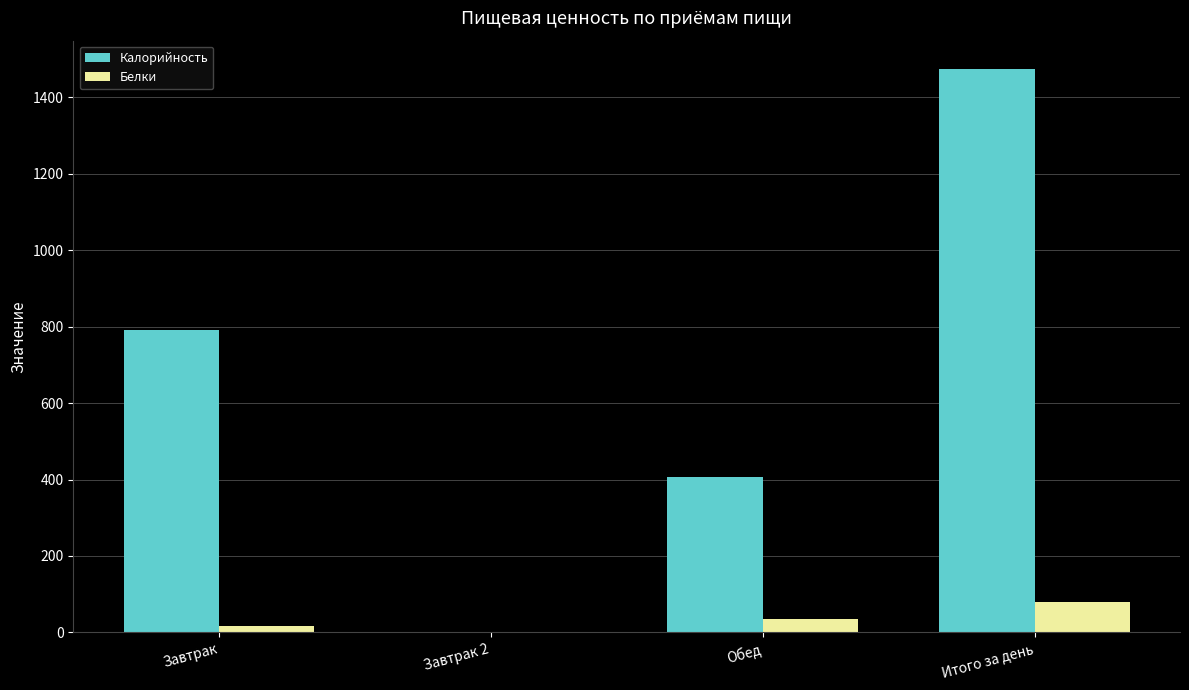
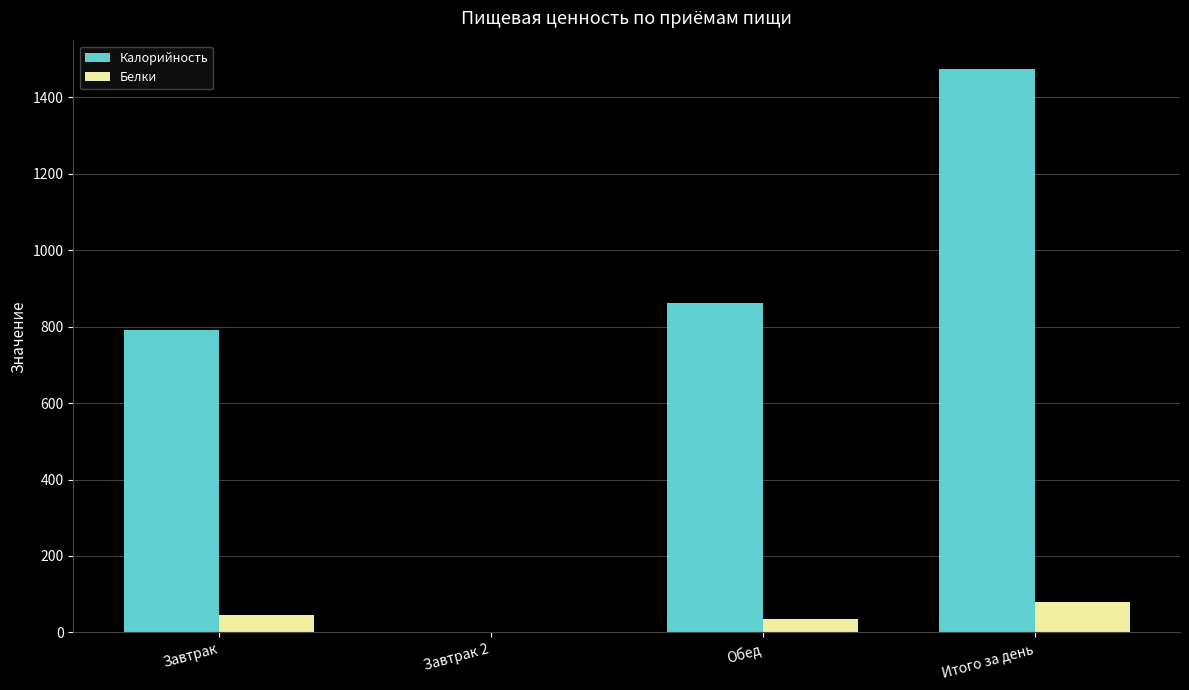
Белки, Завтрак: 20 -> 50
Калорийность, Обед: 410 -> 860
